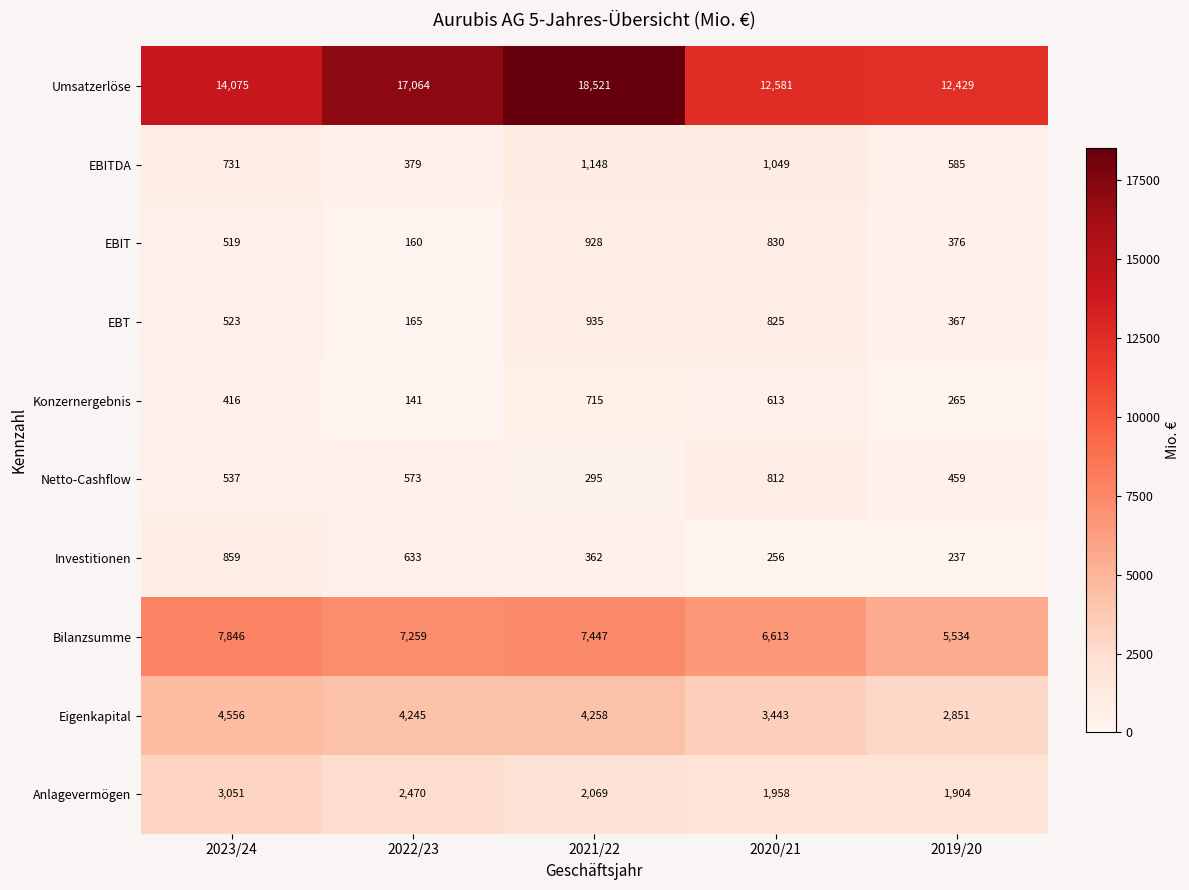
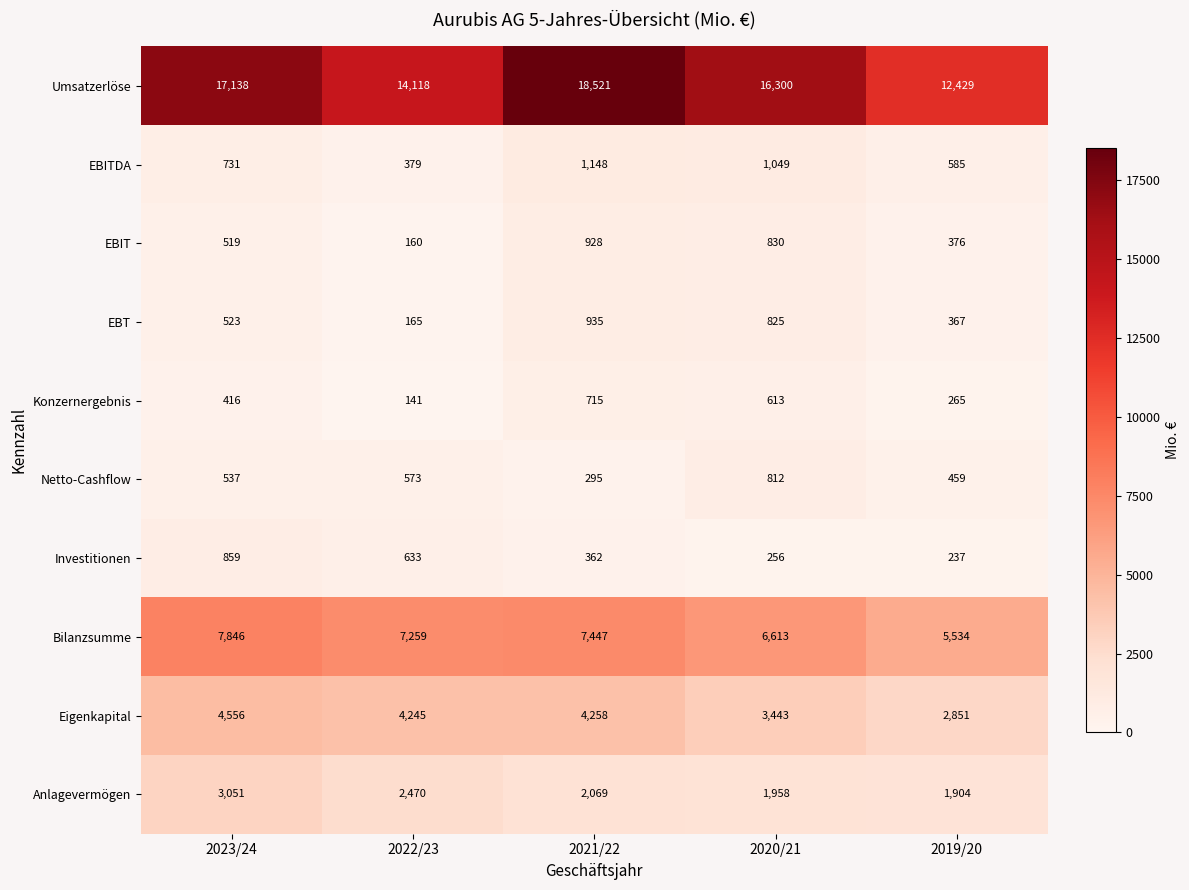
Umsatzerlöse, 2023/24: 14,075 -> 17,138
Umsatzerlöse, 2022/23: 17,064 -> 14,118
Umsatzerlöse, 2020/21: 12,581 -> 16,300
